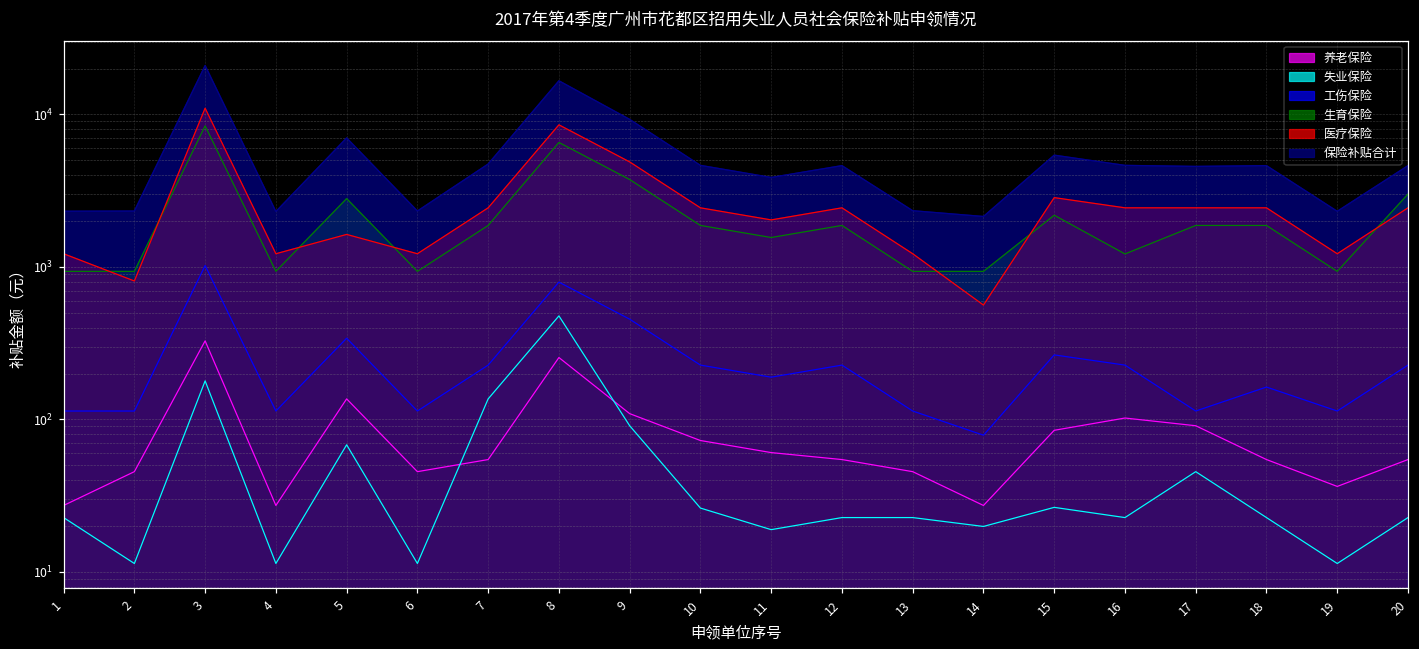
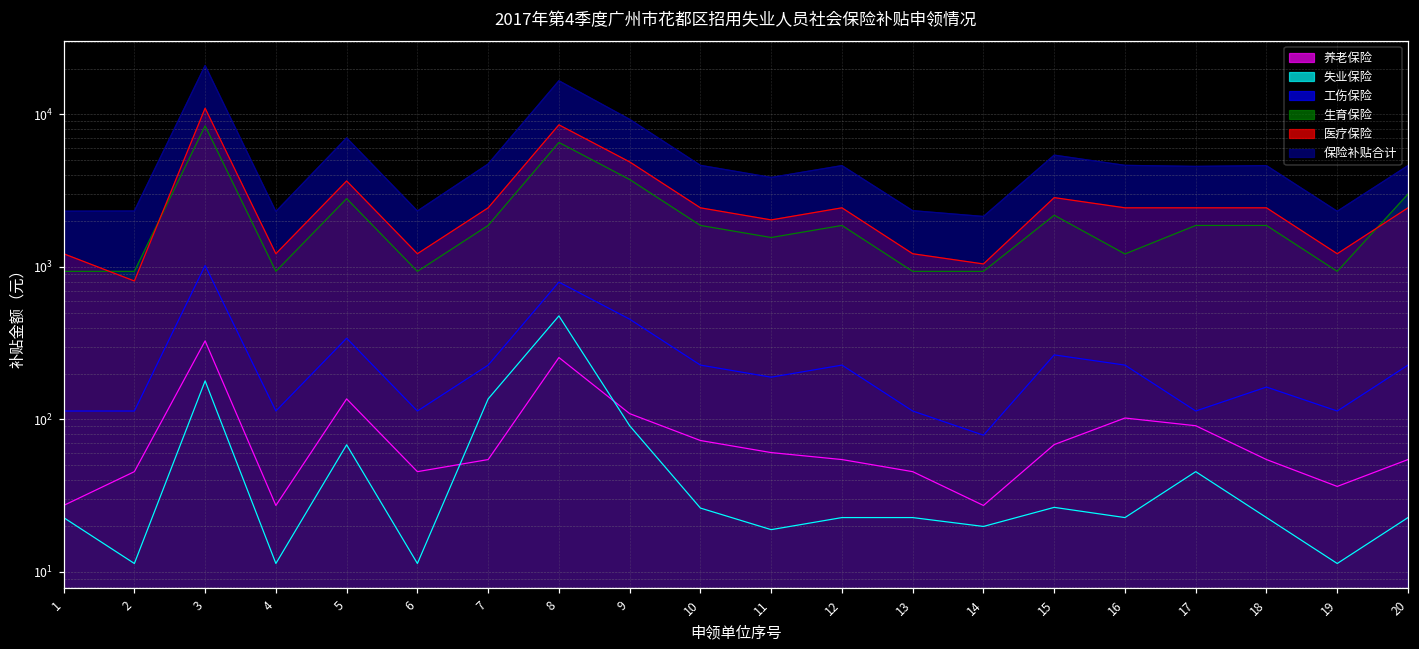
医疗保险, 5: 1600 -> 3700
医疗保险, 14: 560 -> 1000
养老保险, 15: 80 -> 70
